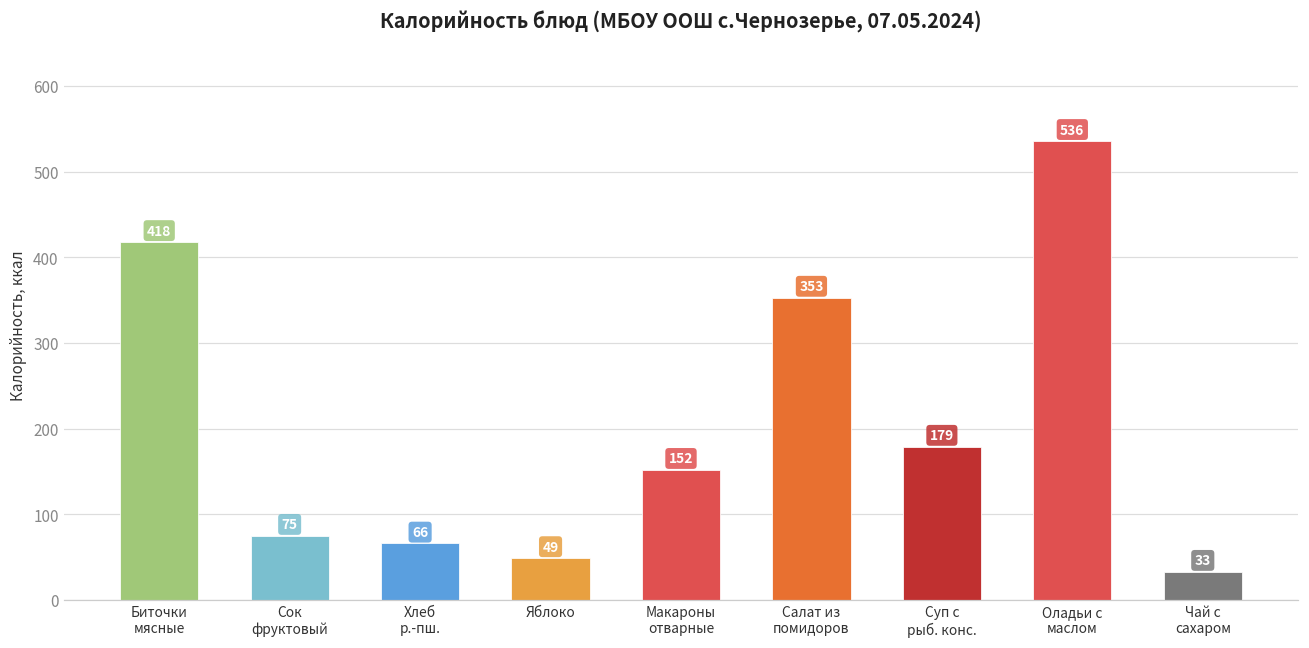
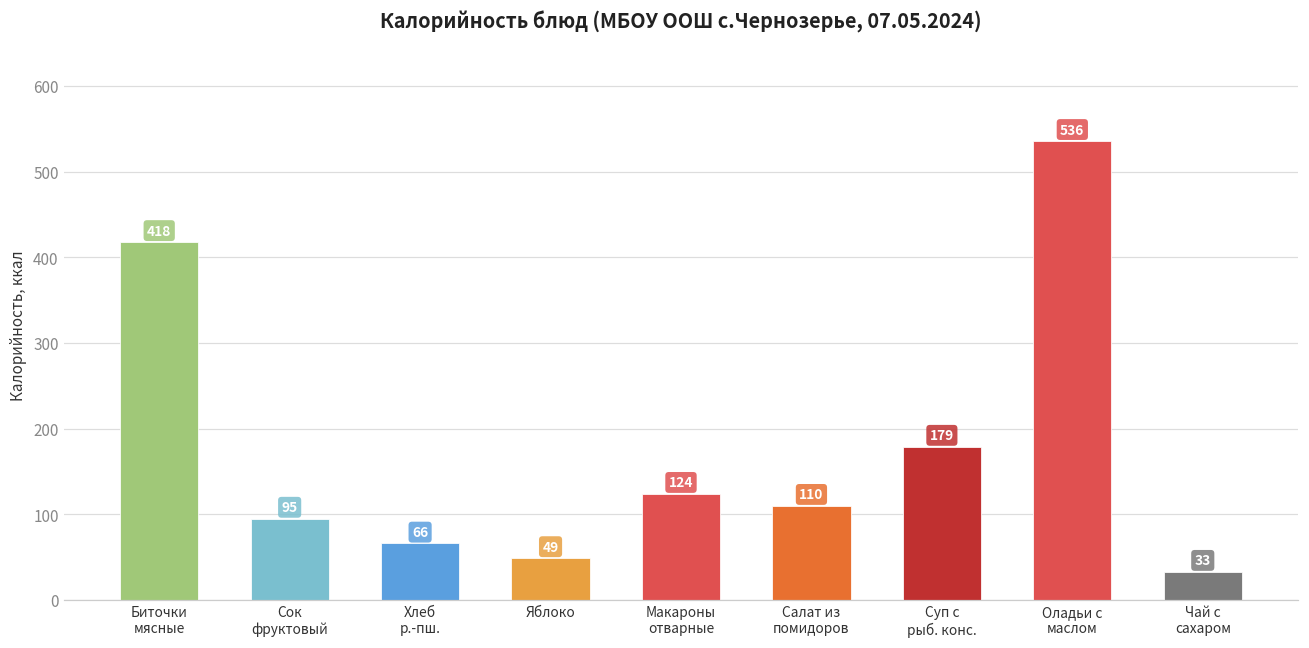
Сок фруктовый: 75 -> 95
Макароны отварные: 152 -> 124
Салат из помидоров: 353 -> 110
